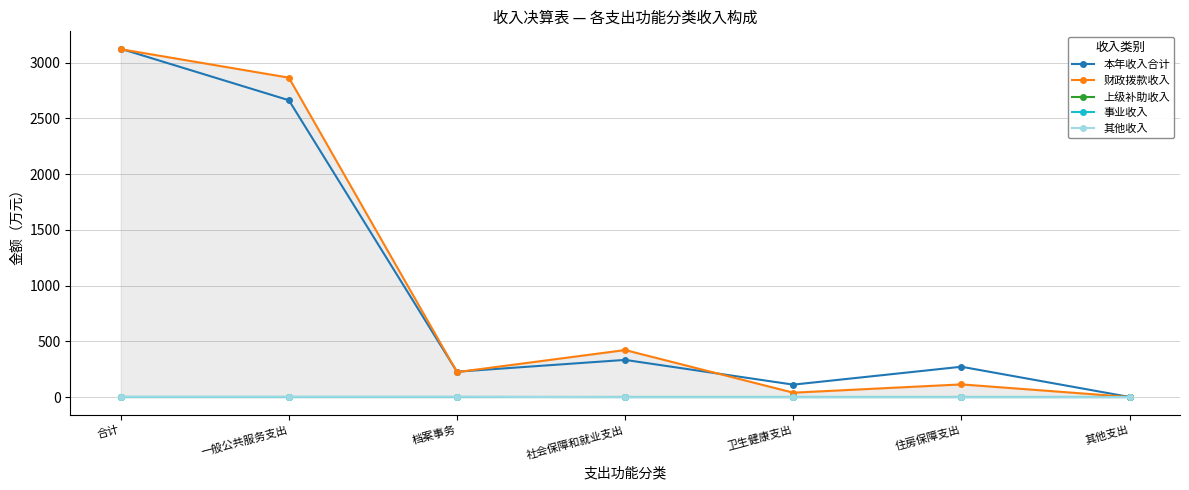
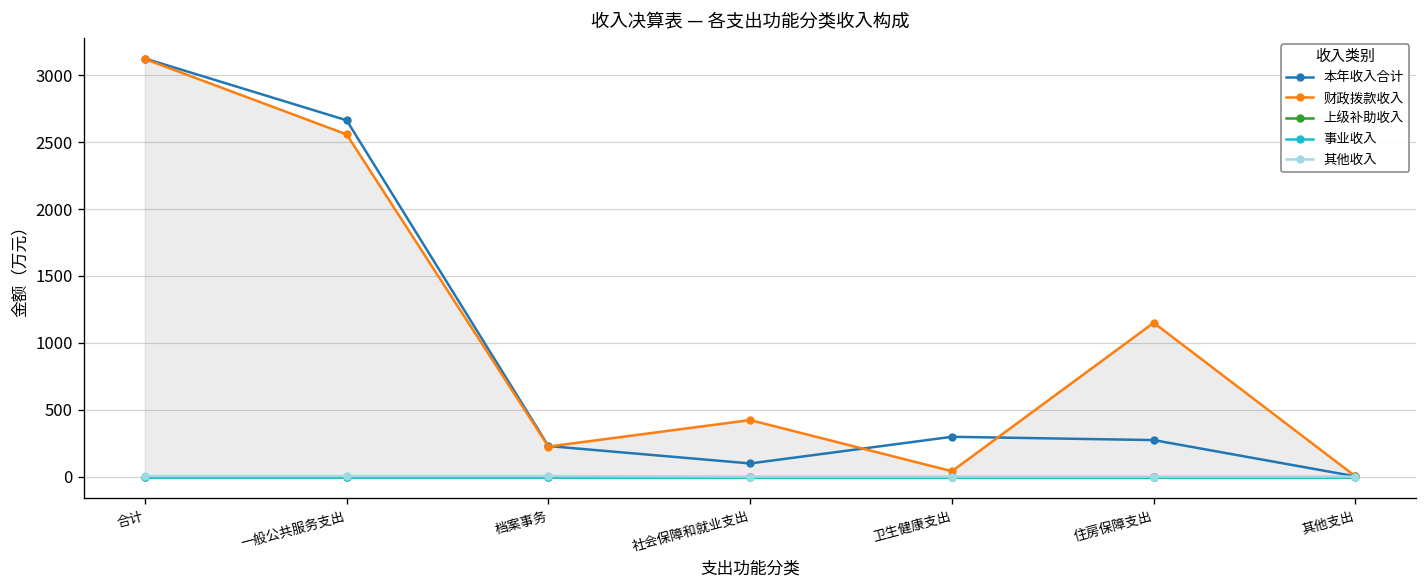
财政拨款收入, 一般公共服务支出: 2870 -> 2560
本年收入合计, 社会保障和就业支出: 330 -> 100
本年收入合计, 卫生健康支出: 110 -> 300
财政拨款收入, 住房保障支出: 110 -> 1150
